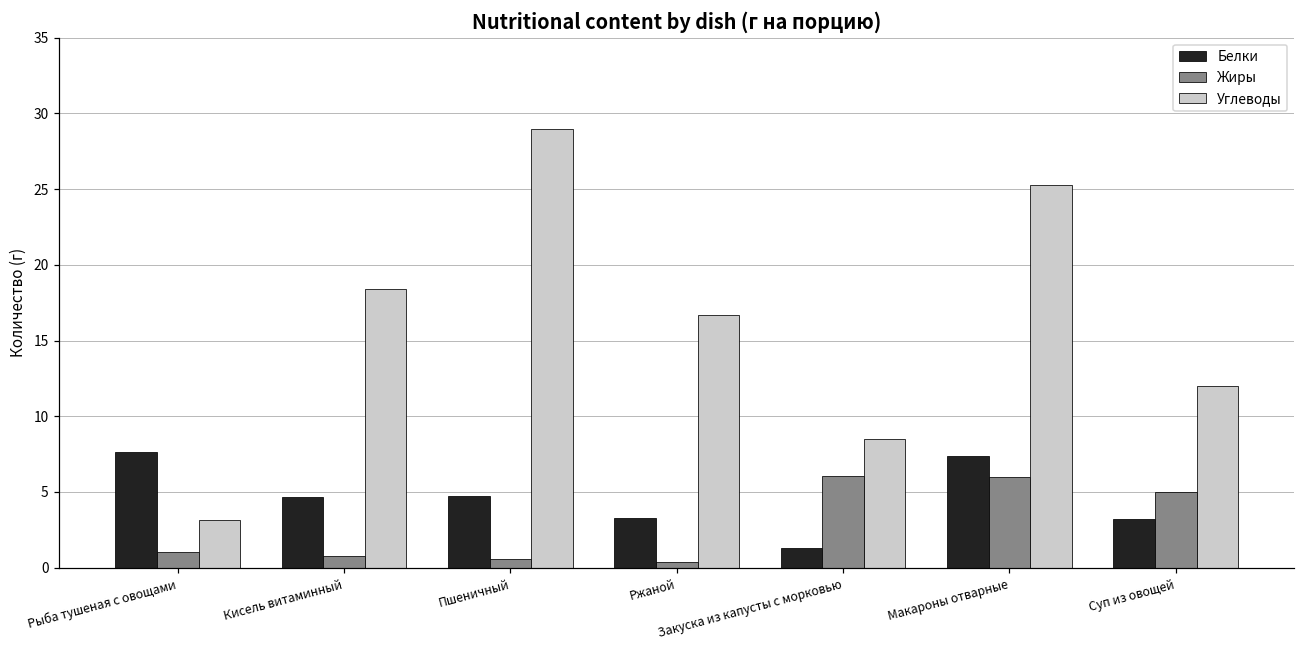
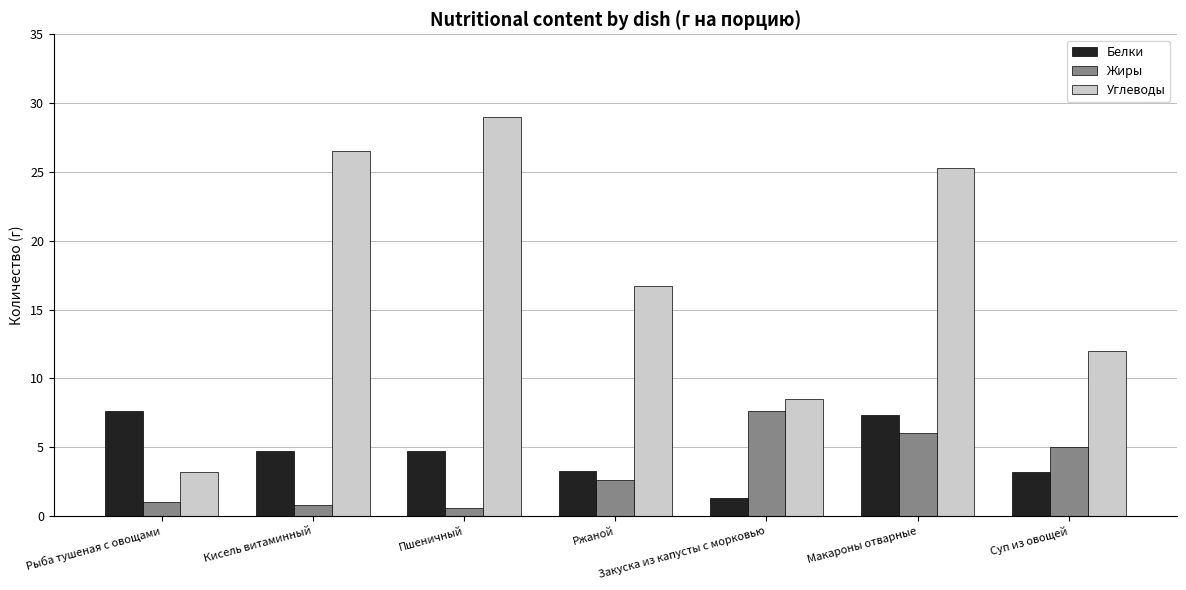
Углеводы, Кисель витаминный: 18.4 -> 26.5
Жиры, Ржаной: 0.4 -> 2.6
Жиры, Закуска из капусты с морковью: 6.1 -> 7.7
